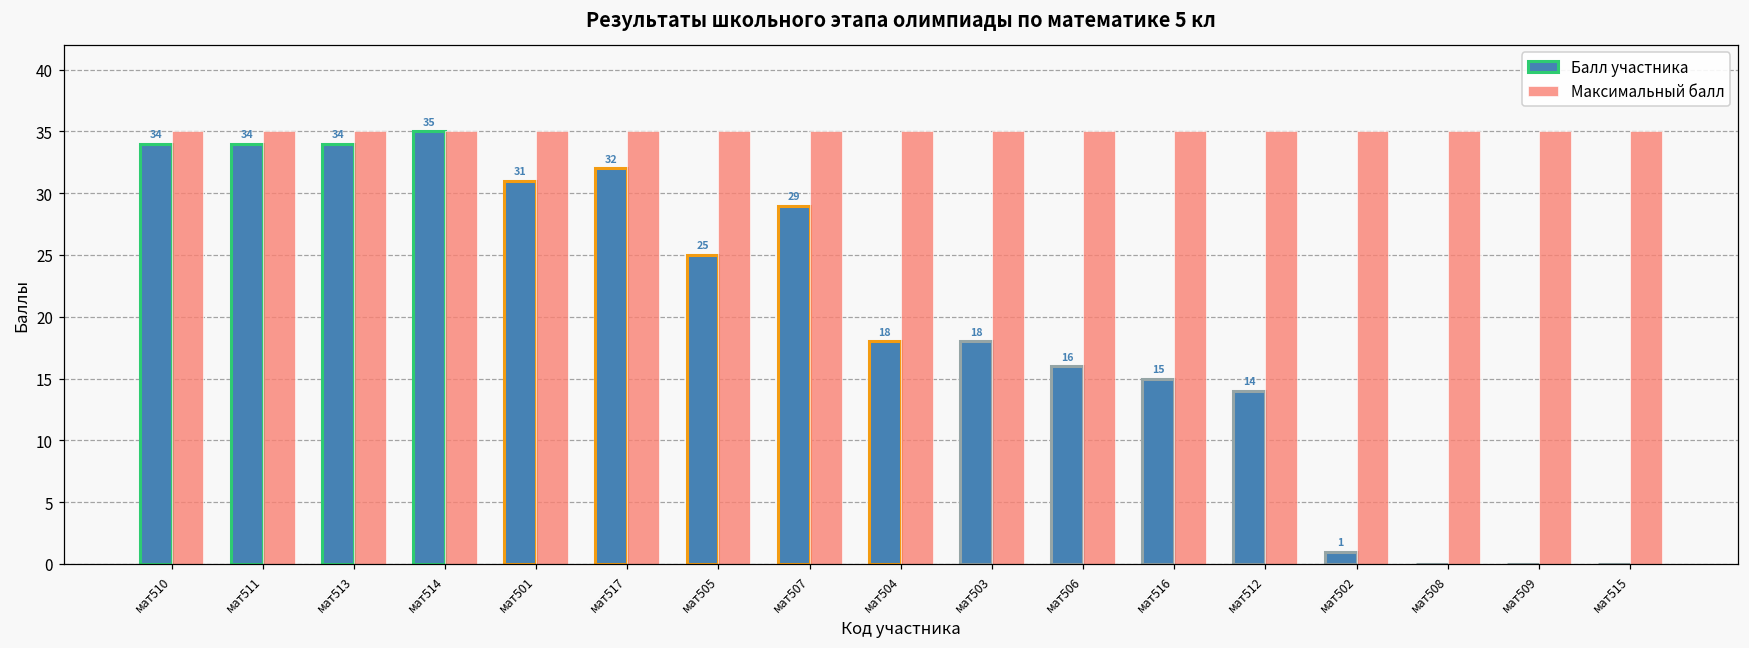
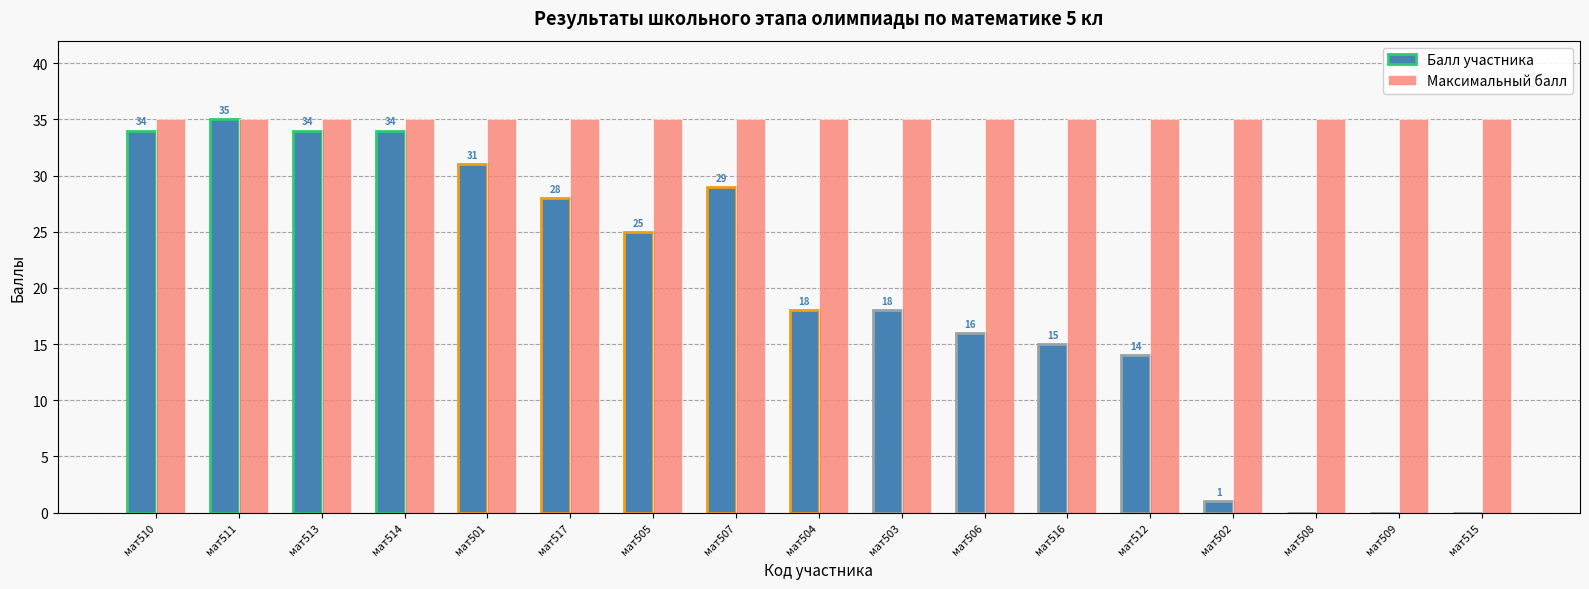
Балл участника, мат511: 34 -> 35
Балл участника, мат514: 35 -> 34
Балл участника, мат517: 32 -> 28
